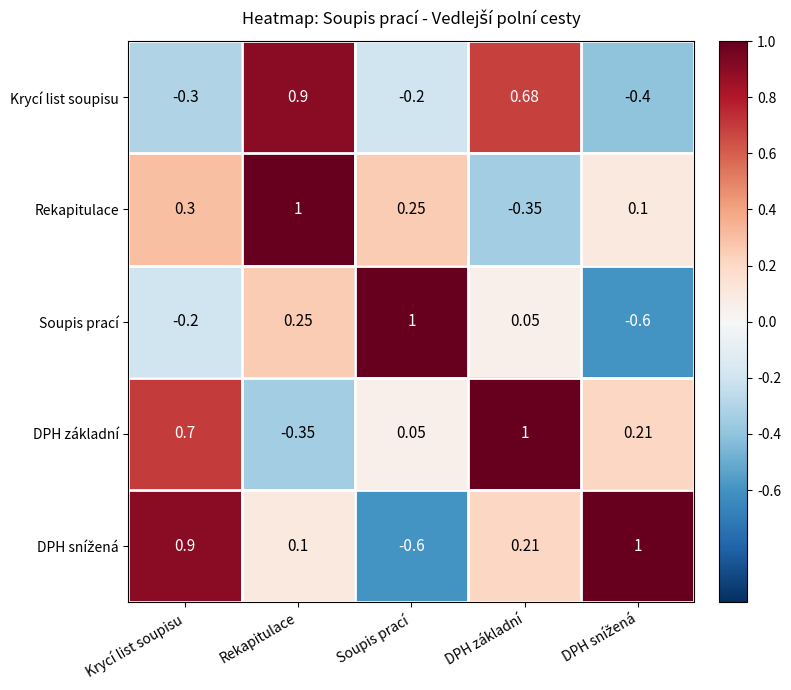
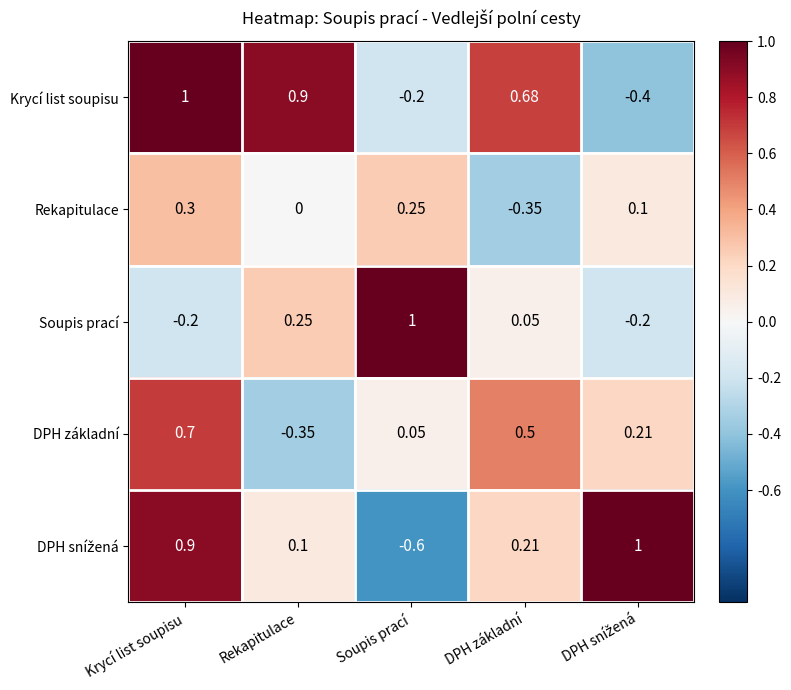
Krycí list soupisu, Krycí list soupisu: -0.3 -> 1
Rekapitulace, Rekapitulace: 1 -> 0
Soupis prací, DPH snížená: -0.6 -> -0.2
DPH základní, DPH základní: 1 -> 0.5
